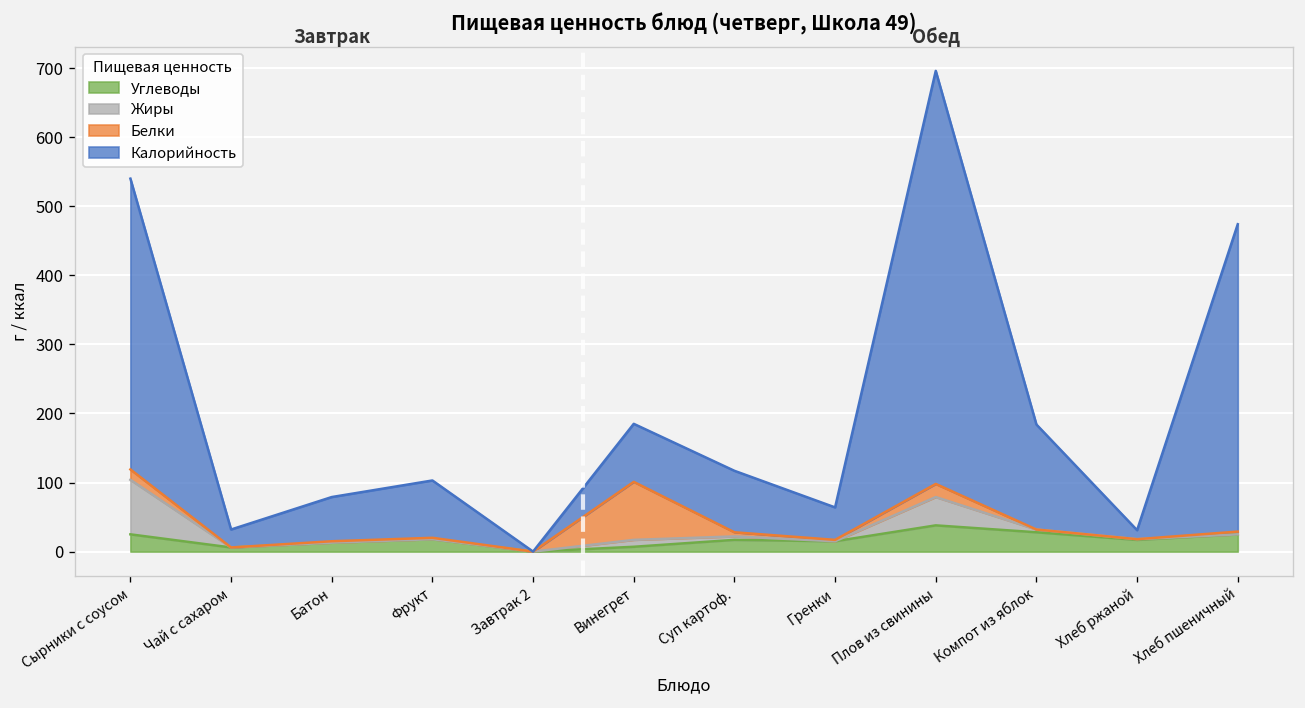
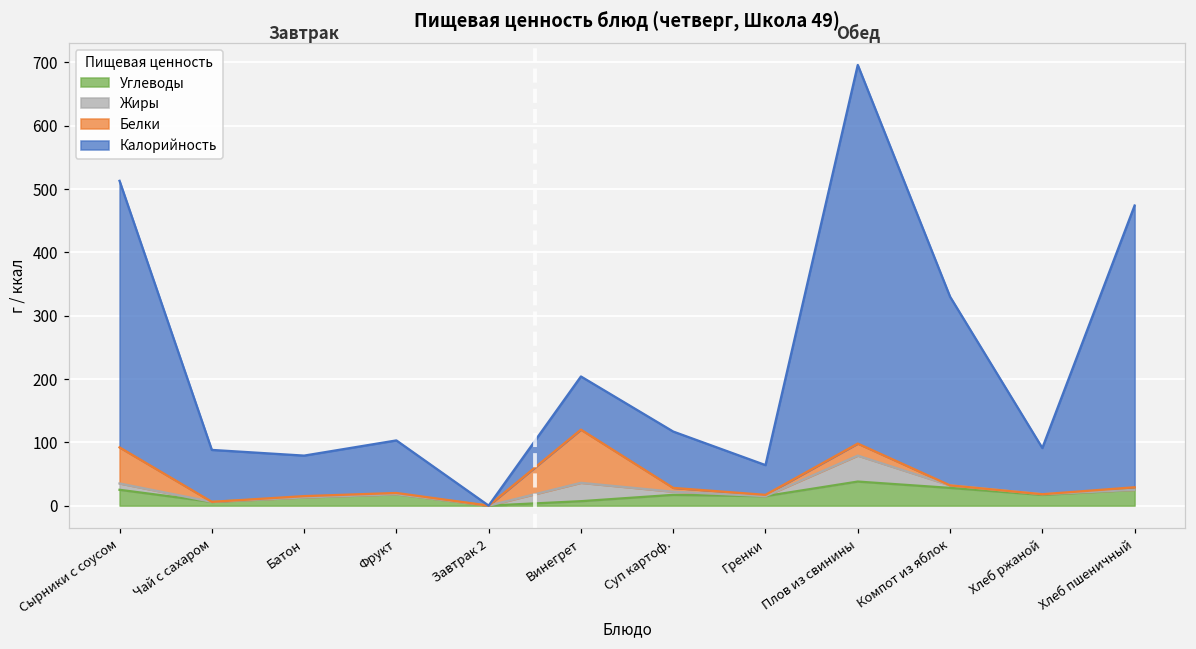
Жиры, Сырники с соусом: 80 -> 10
Белки, Сырники с соусом: 20 -> 60
Калорийность, Чай с сахаром: 30 -> 80
Жиры, Винегрет: 10 -> 30
Калорийность, Компот из яблок: 150 -> 300
Калорийность, Хлеб ржаной: 10 -> 70
